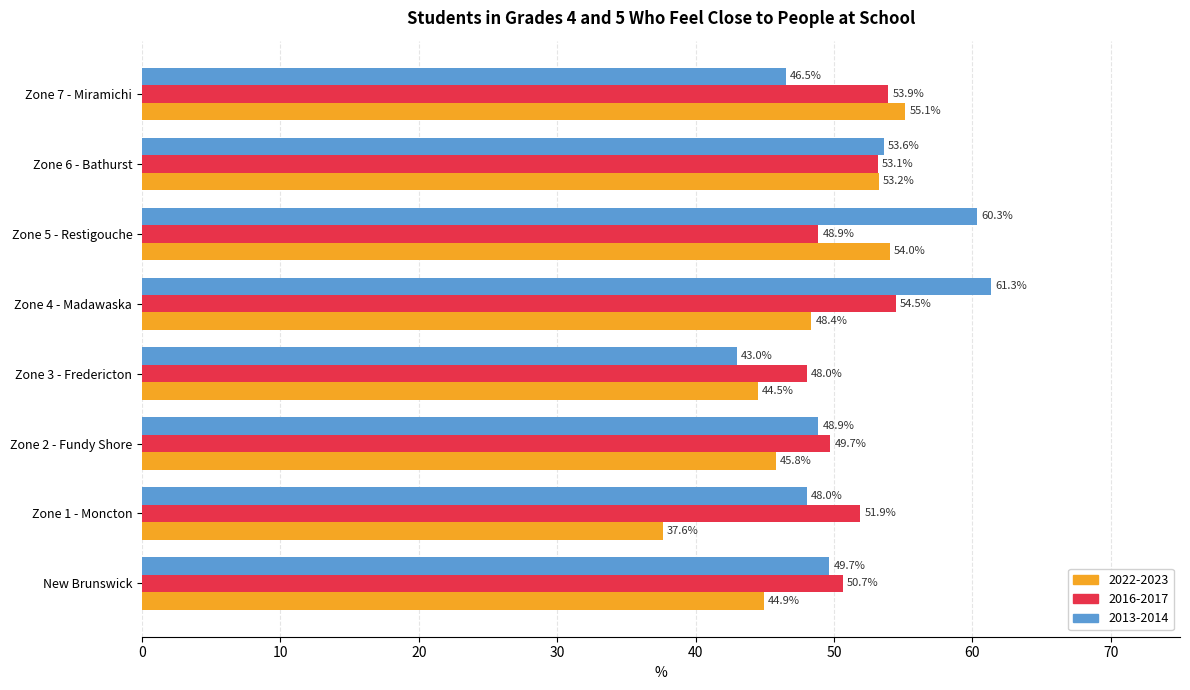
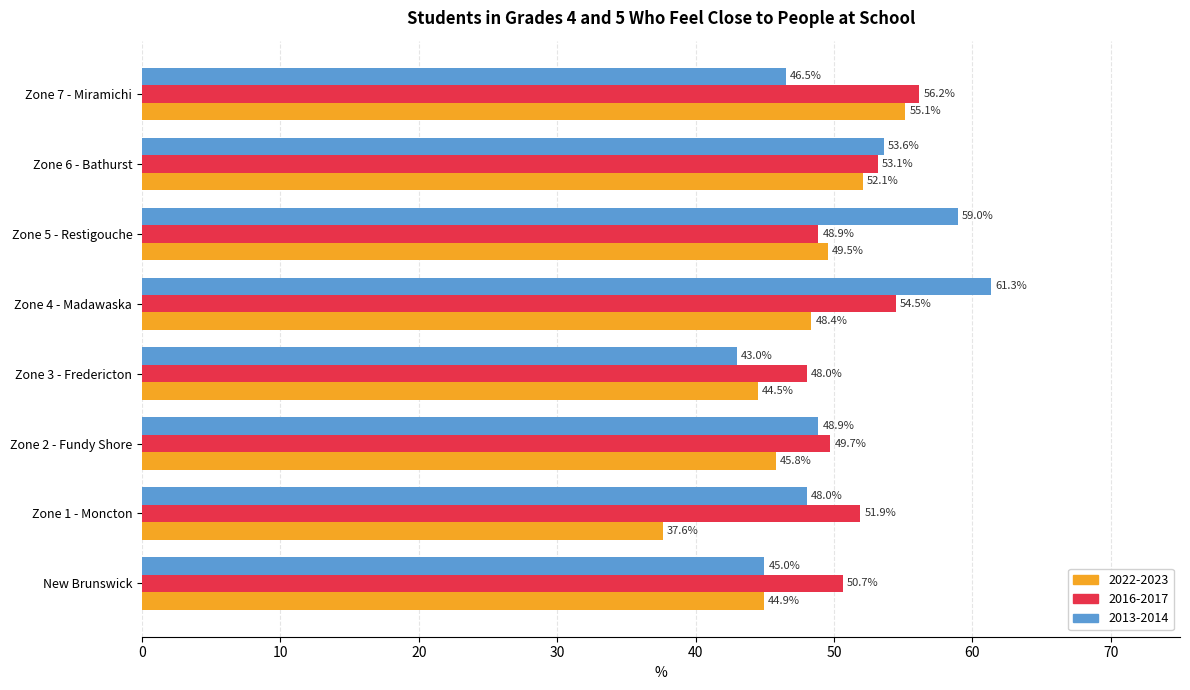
2016-2017, Zone 7 - Miramichi: 53.9% -> 56.2%
2022-2023, Zone 6 - Bathurst: 53.2% -> 52.1%
2013-2014, Zone 5 - Restigouche: 60.3% -> 59.0%
2022-2023, Zone 5 - Restigouche: 54.0% -> 49.5%
2013-2014, New Brunswick: 49.7% -> 45.0%
